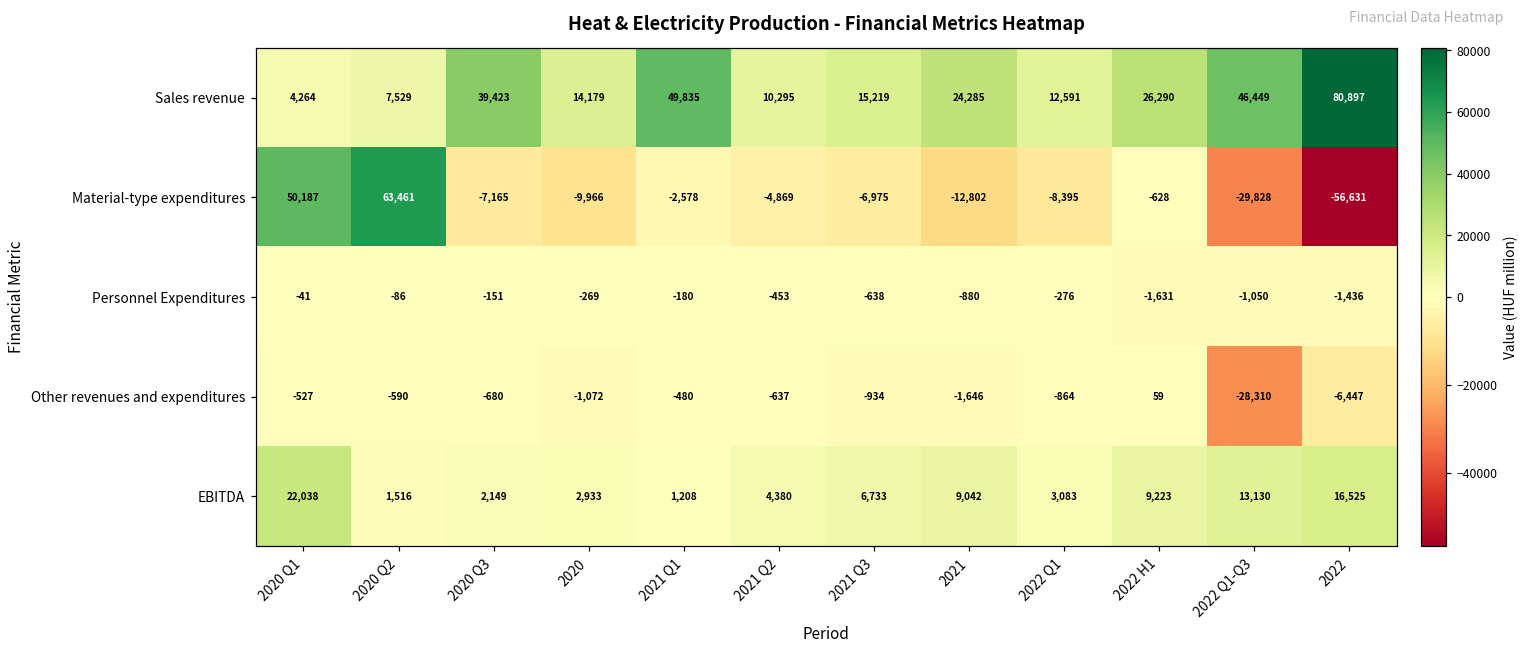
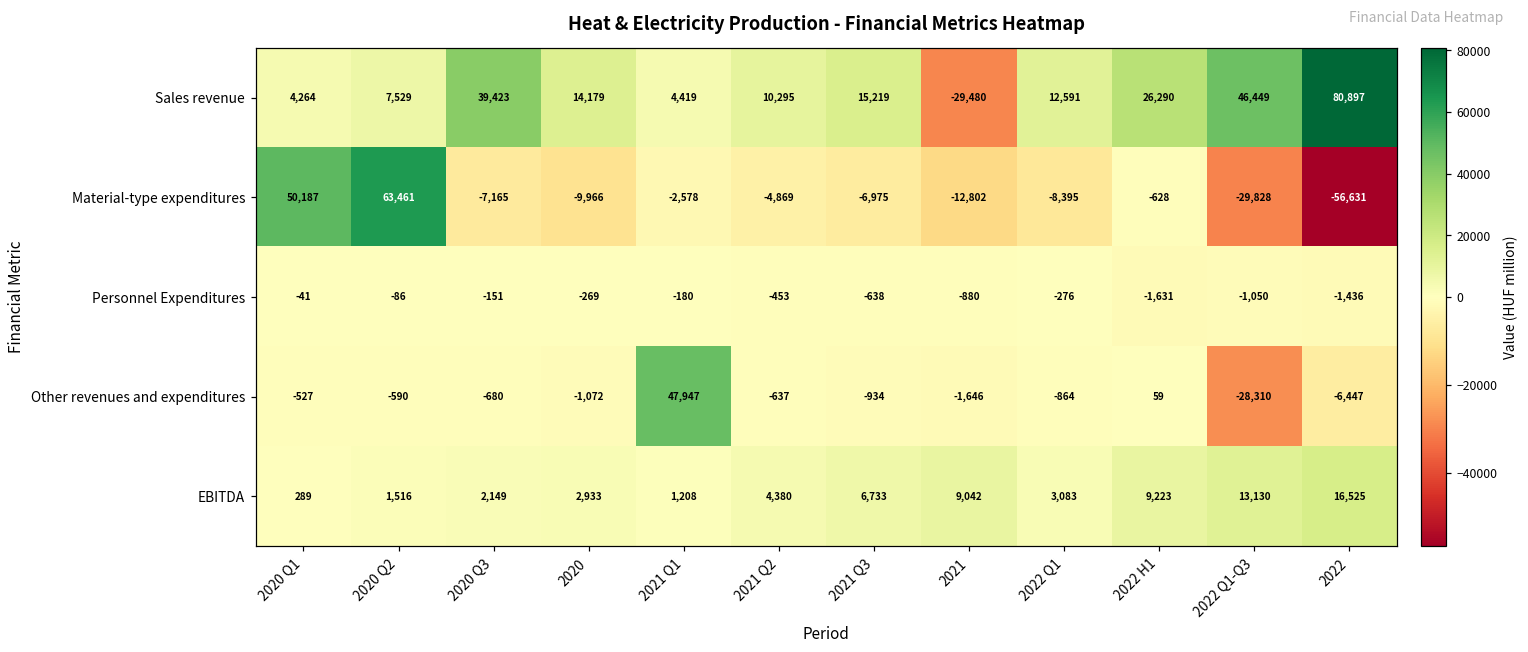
Sales revenue, 2021 Q1: 49,835 -> 4,419
Sales revenue, 2021: 24,285 -> -29,480
Other revenues and expenditures, 2021 Q1: -480 -> 47,947
EBITDA, 2020 Q1: 22,038 -> 289
